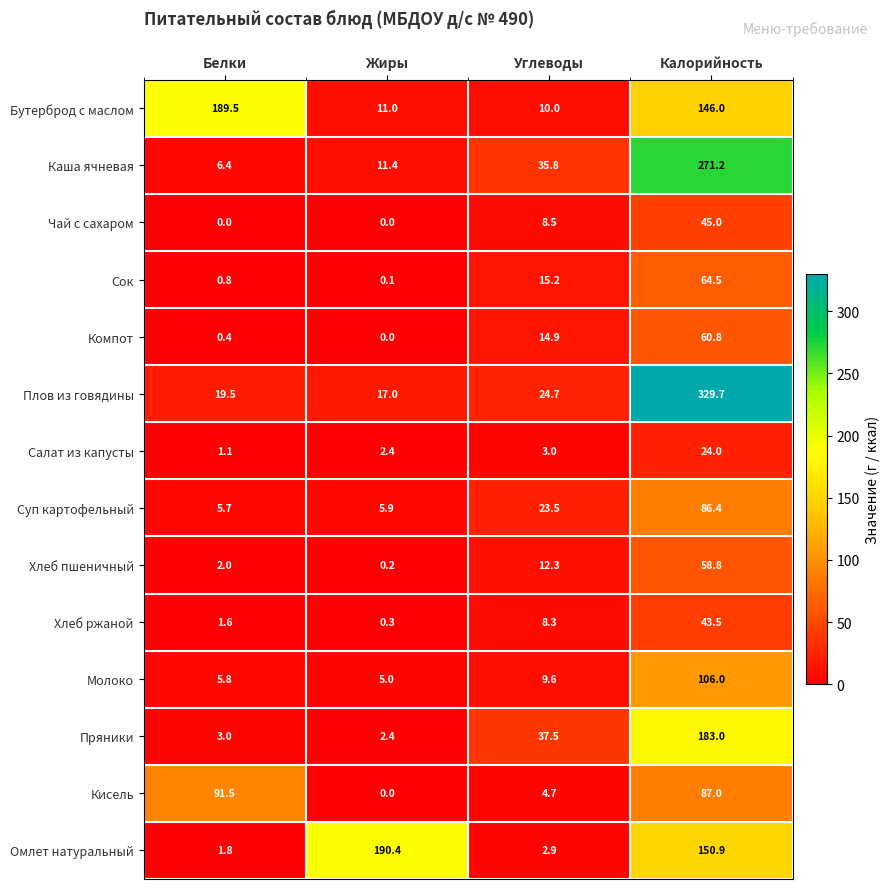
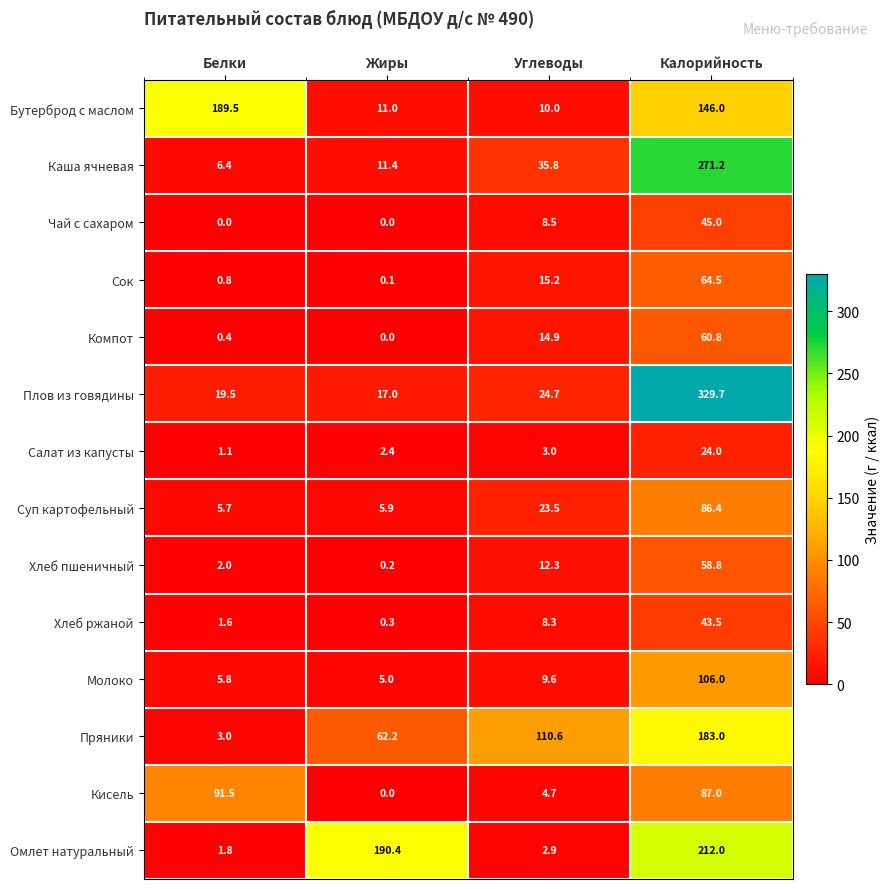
Пряники, Жиры: 2.4 -> 62.2
Пряники, Углеводы: 37.5 -> 110.6
Омлет натуральный, Калорийность: 150.9 -> 212.0
